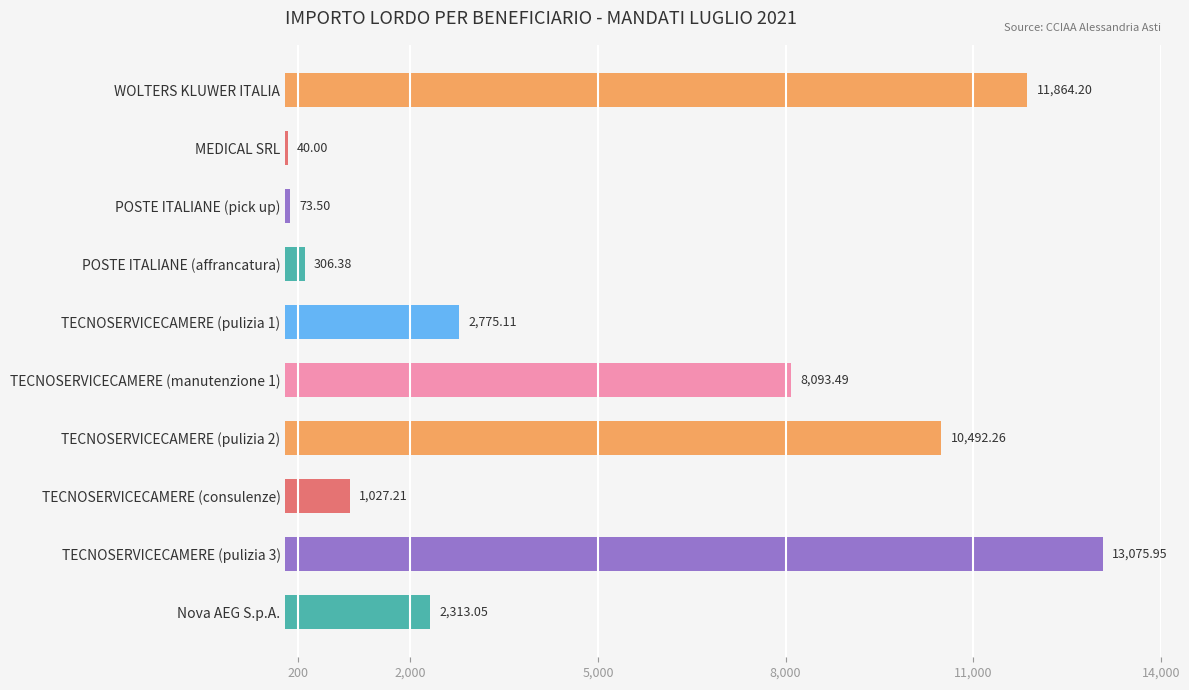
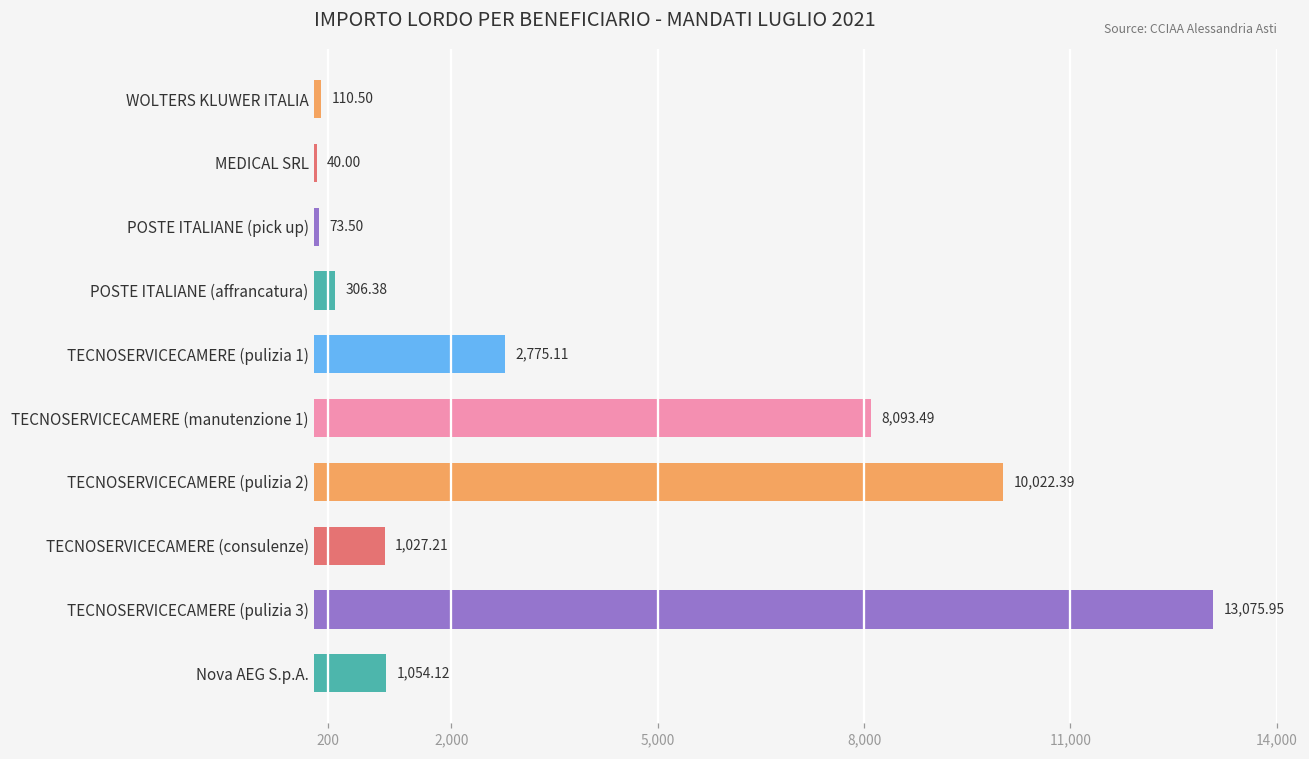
WOLTERS KLUWER ITALIA: 11,864.20 -> 110.50
TECNOSERVICECAMERE (pulizia 2): 10,492.26 -> 10,022.39
Nova AEG S.p.A.: 2,313.05 -> 1,054.12
